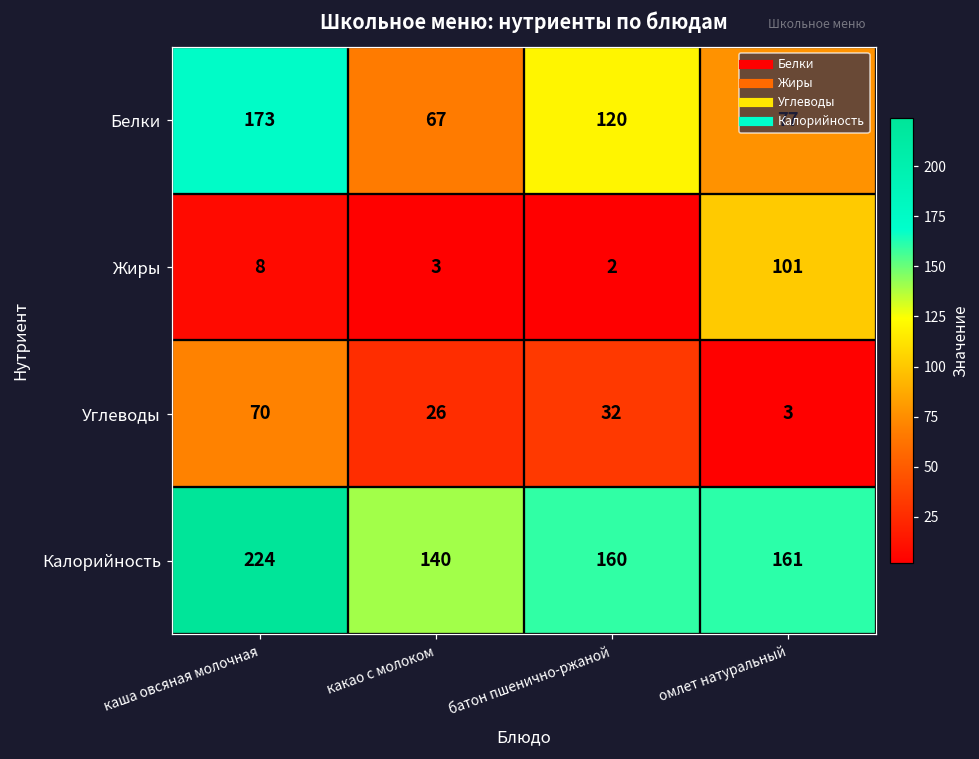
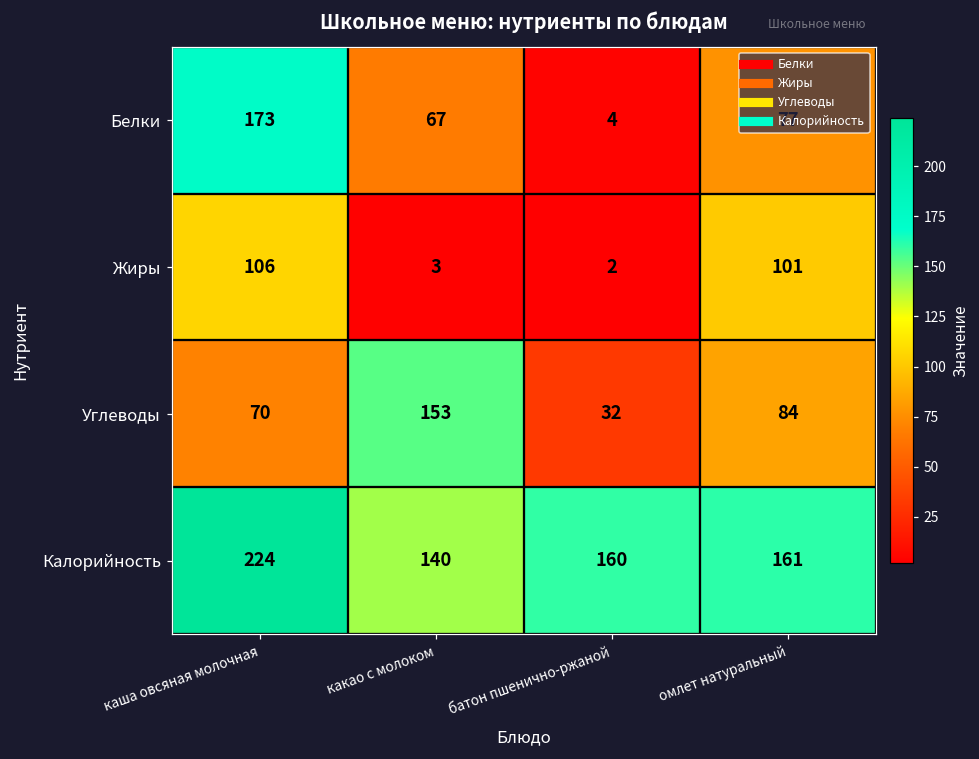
Белки, батон пшенично-ржаной: 120 -> 4
Жиры, каша овсяная молочная: 8 -> 106
Углеводы, какао с молоком: 26 -> 153
Углеводы, омлет натуральный: 3 -> 84
